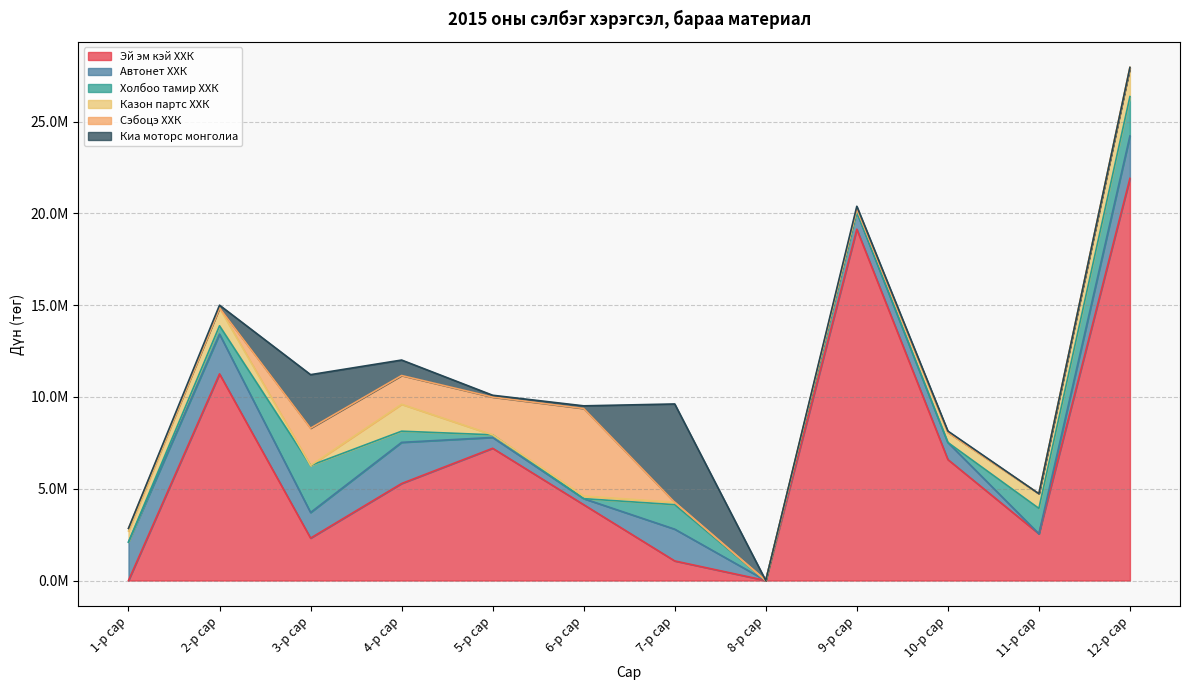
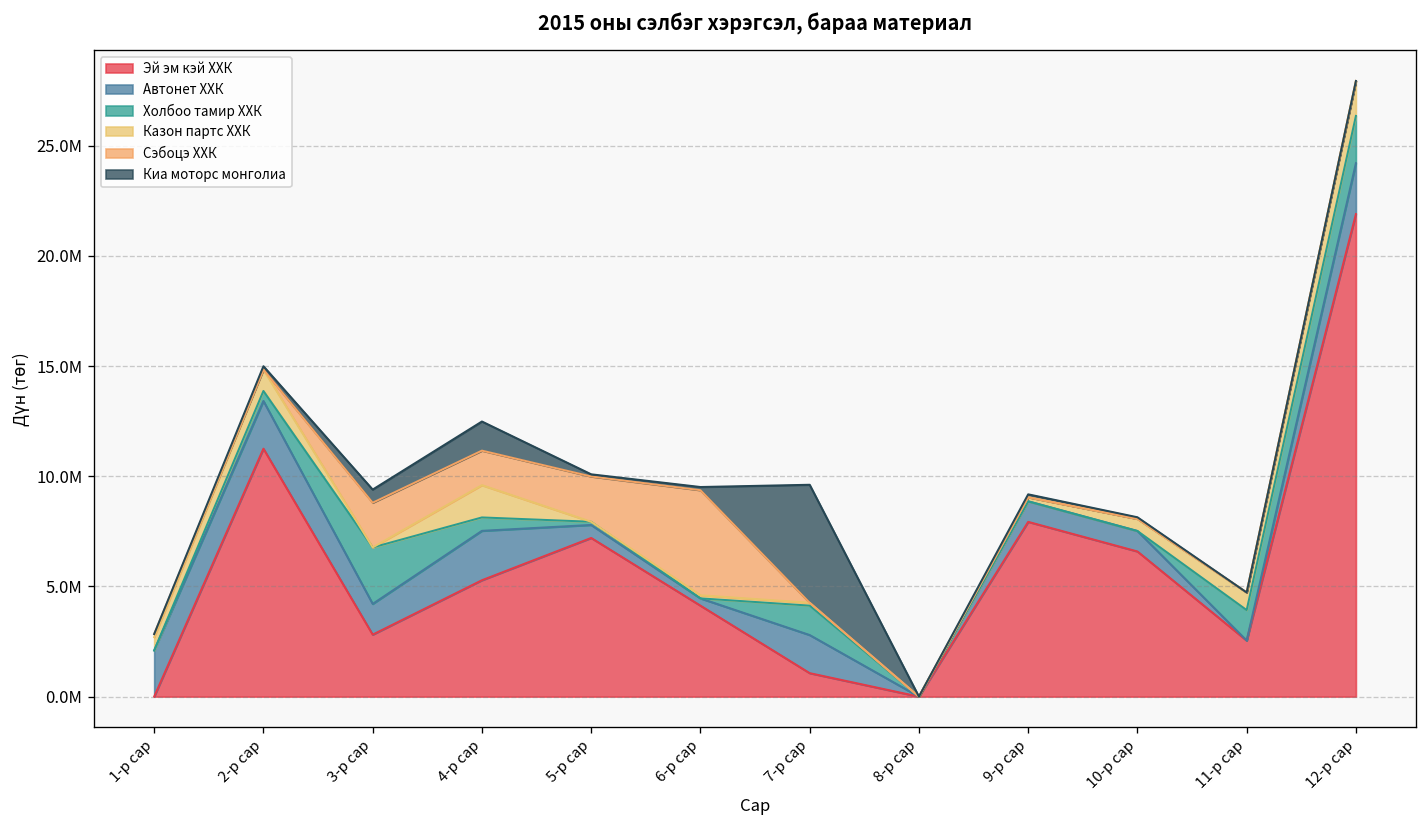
Эй эм кэй ХХК, 3-р сар: 2300000 -> 2800000
Киа моторс монголиа, 3-р сар: 2900000 -> 600000
Киа моторс монголиа, 4-р сар: 800000 -> 1300000
Эй эм кэй ХХК, 9-р сар: 19100000 -> 7900000
